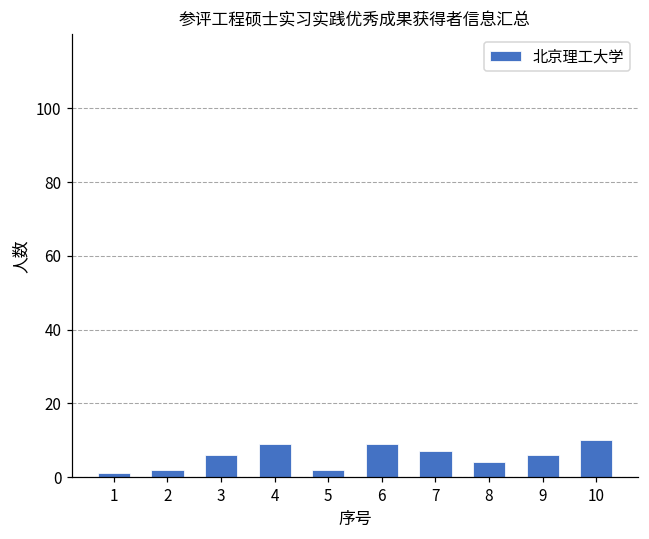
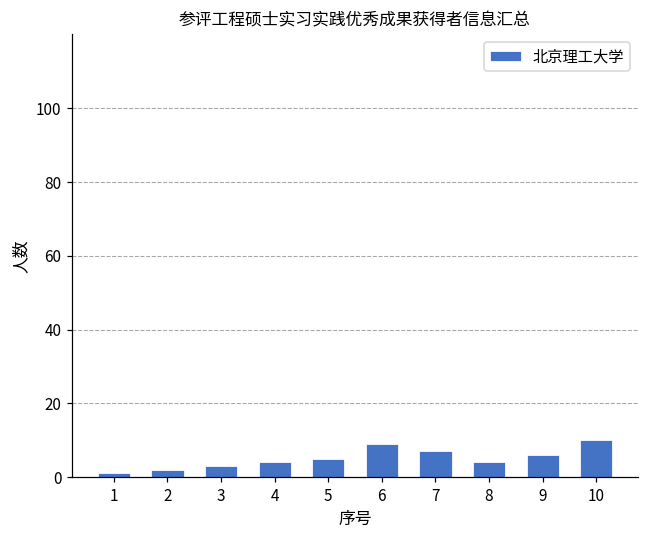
3: 6 -> 3
4: 9 -> 4
5: 2 -> 5
